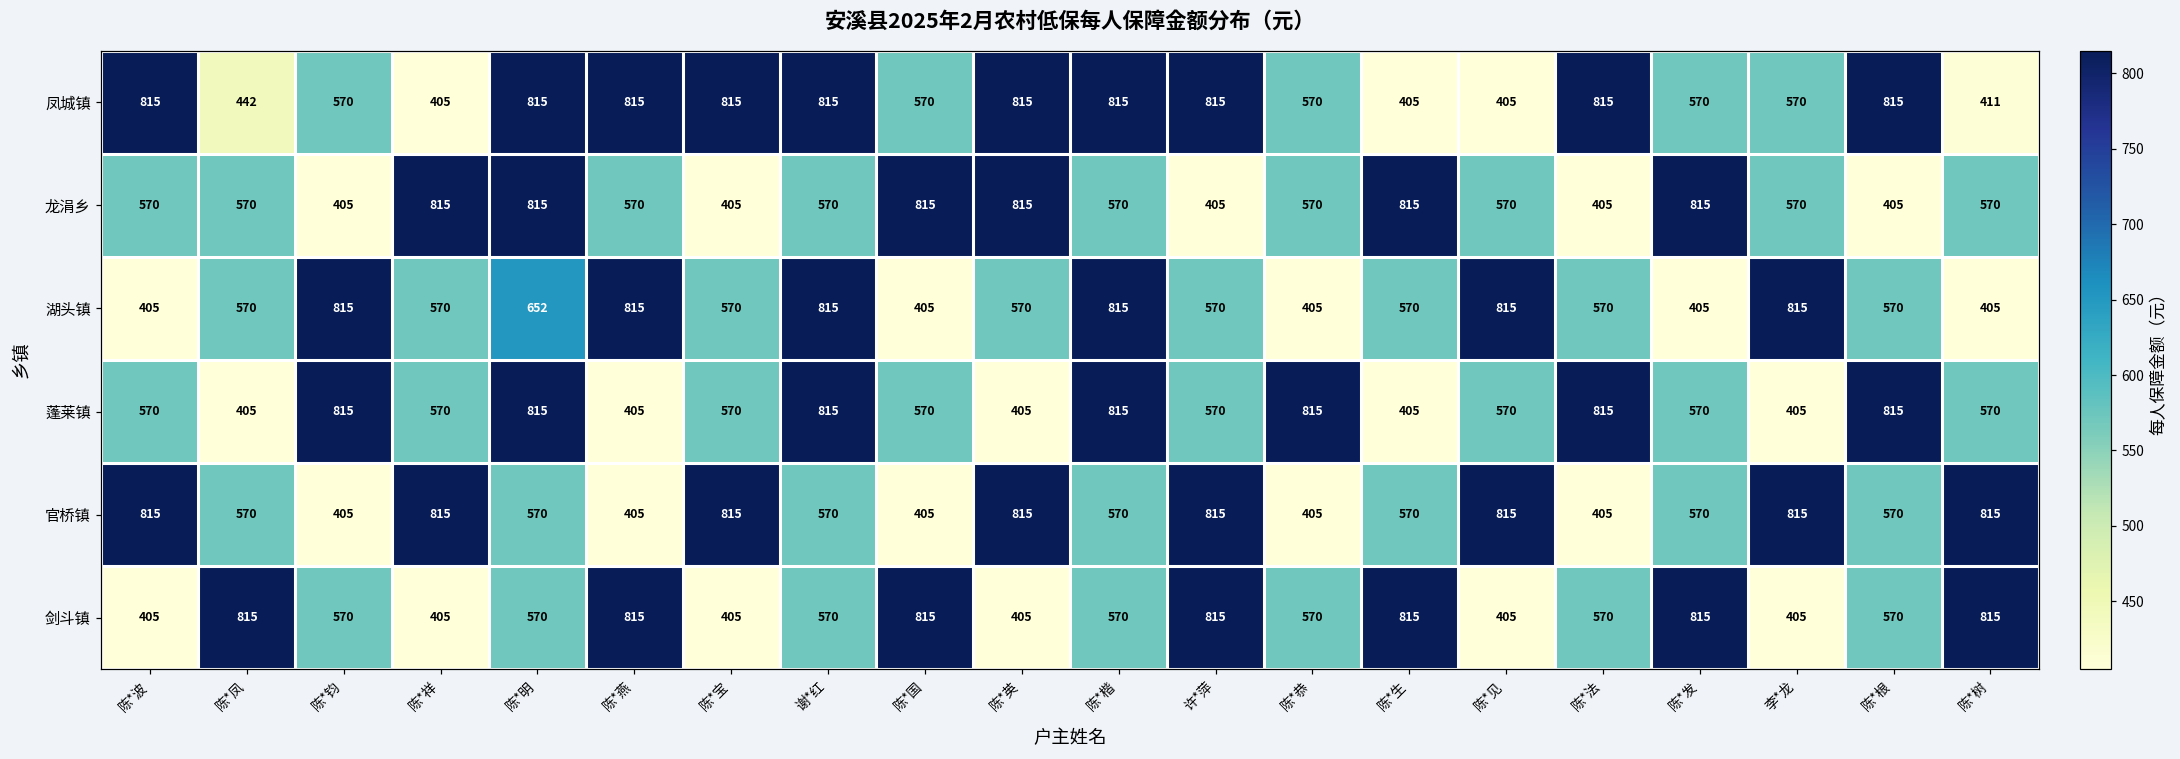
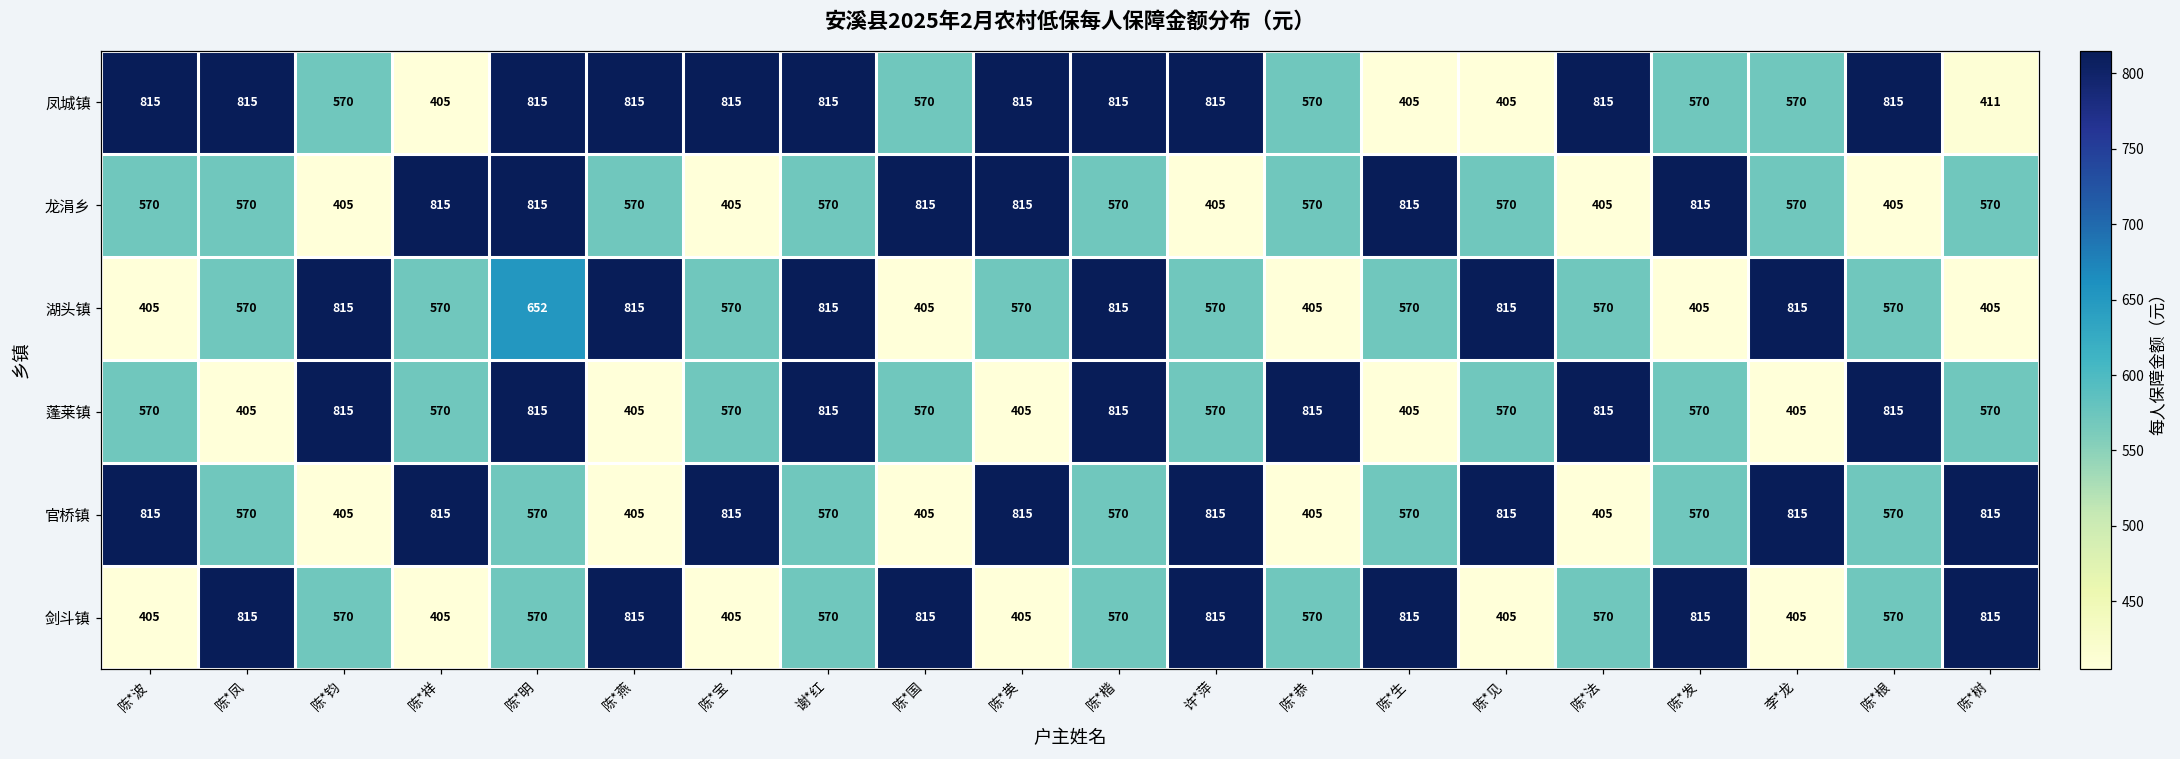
凤城镇, 陈*凤: 442 -> 815
